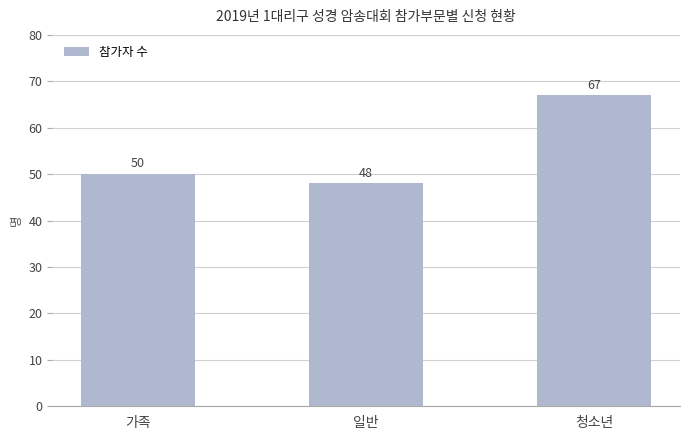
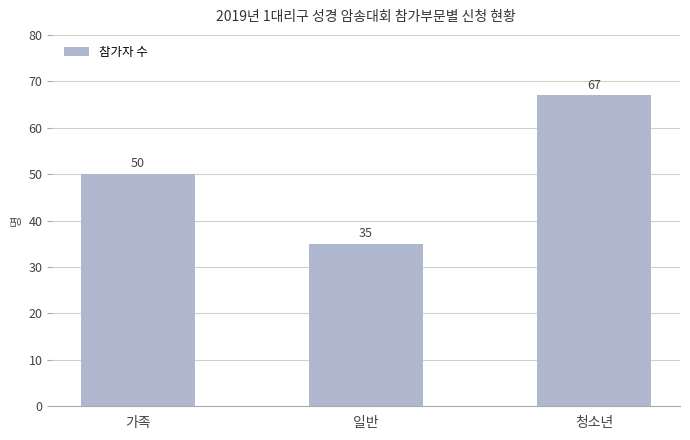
일반: 48 -> 35
